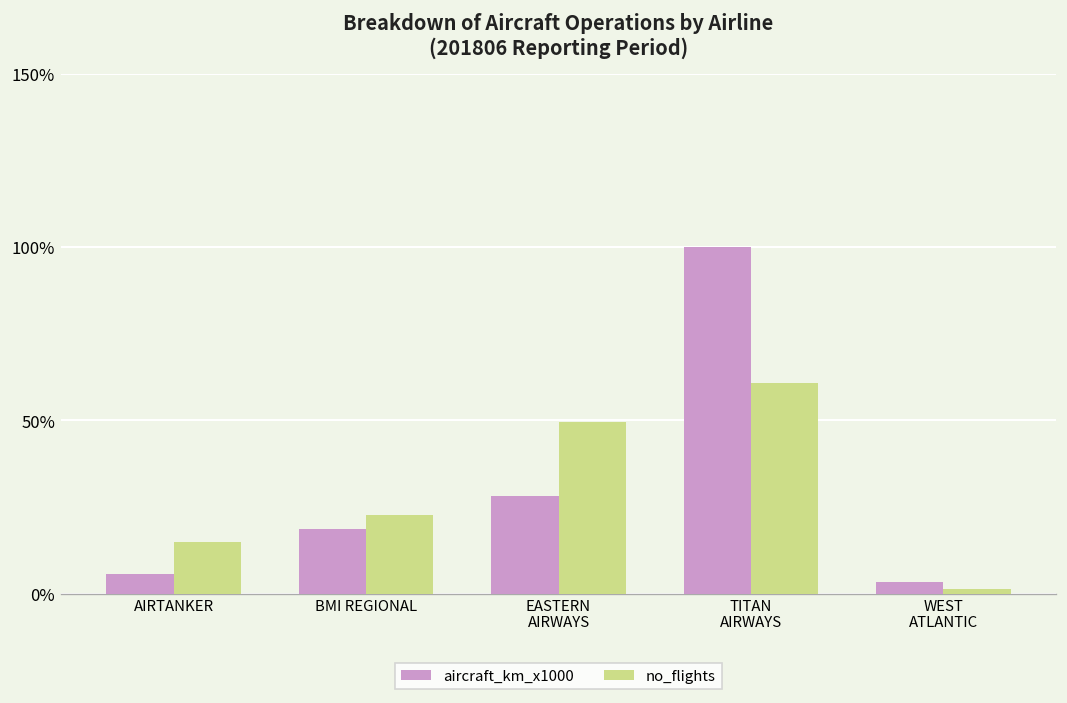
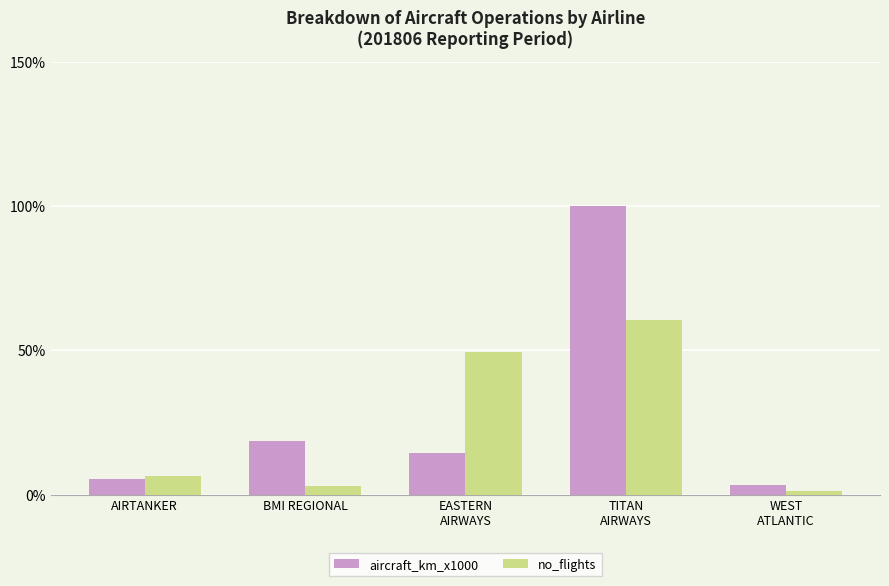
no_flights, AIRTANKER: 15% -> 6%
no_flights, BMI REGIONAL: 23% -> 3%
aircraft_km_x1000, EASTERN AIRWAYS: 28% -> 15%
